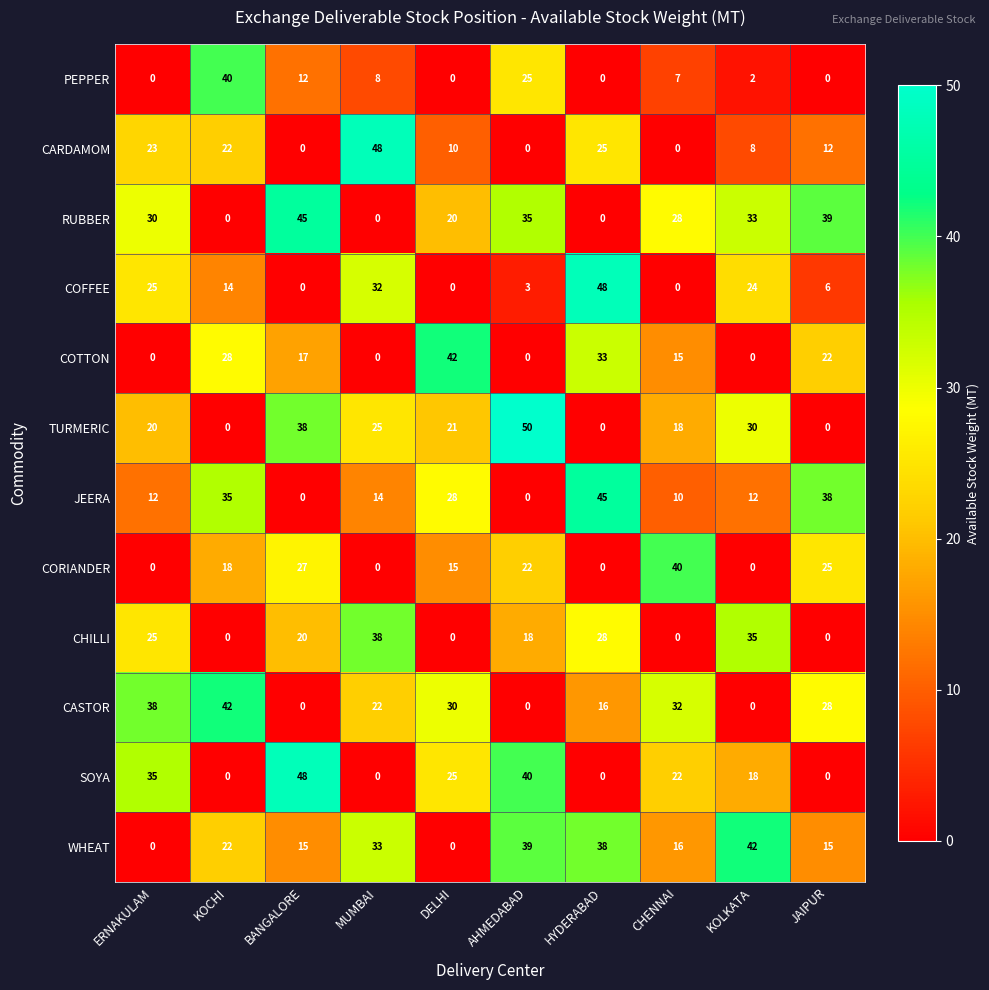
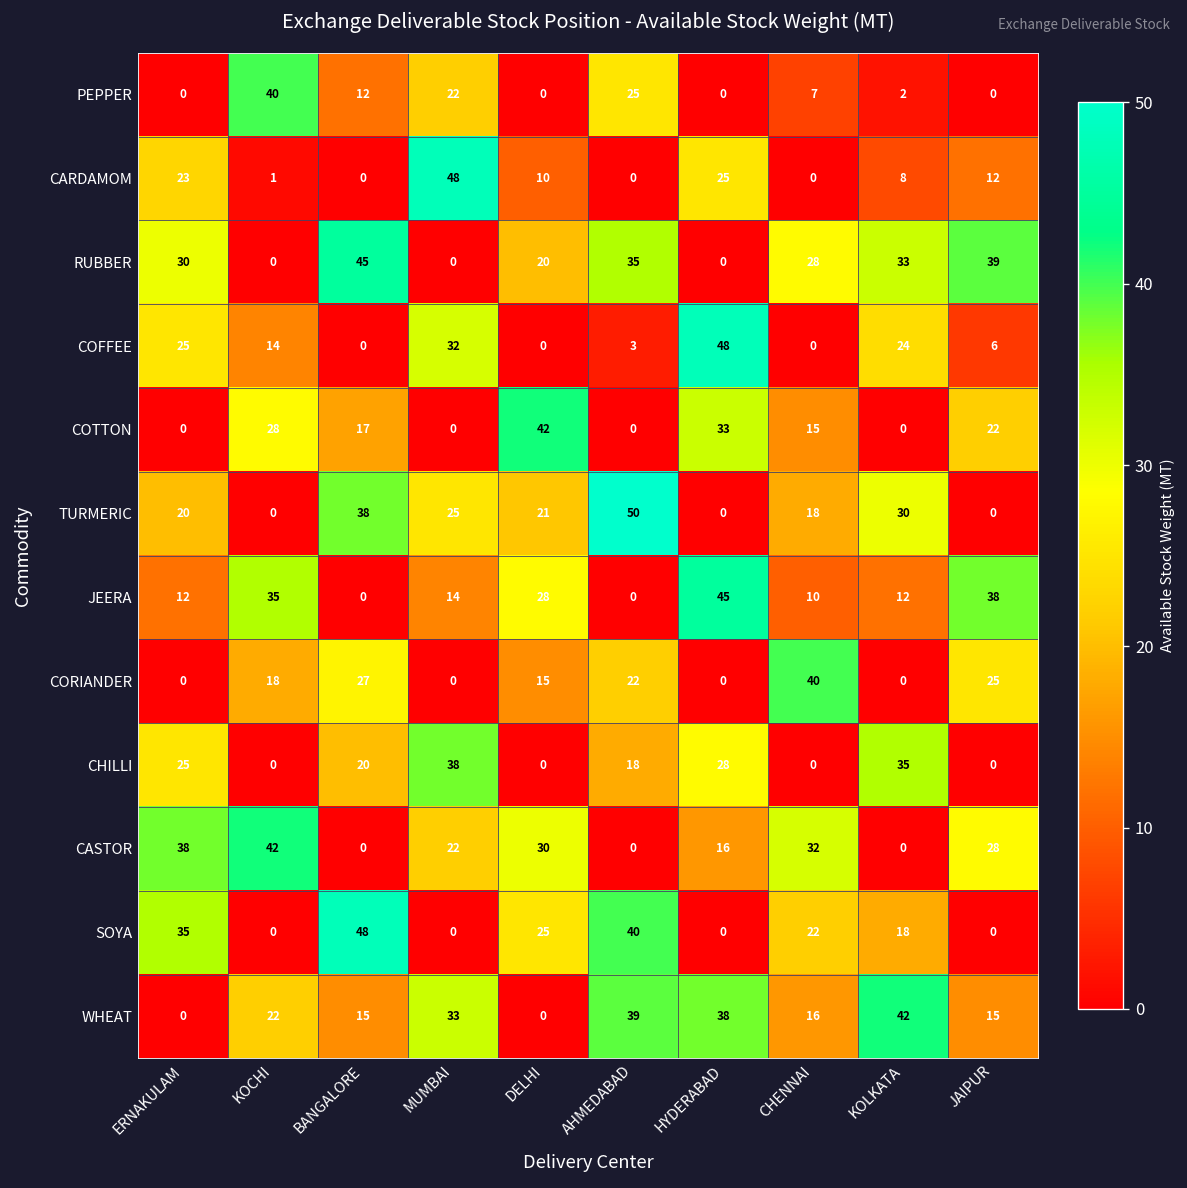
PEPPER, MUMBAI: 8 -> 22
CARDAMOM, KOCHI: 22 -> 1
